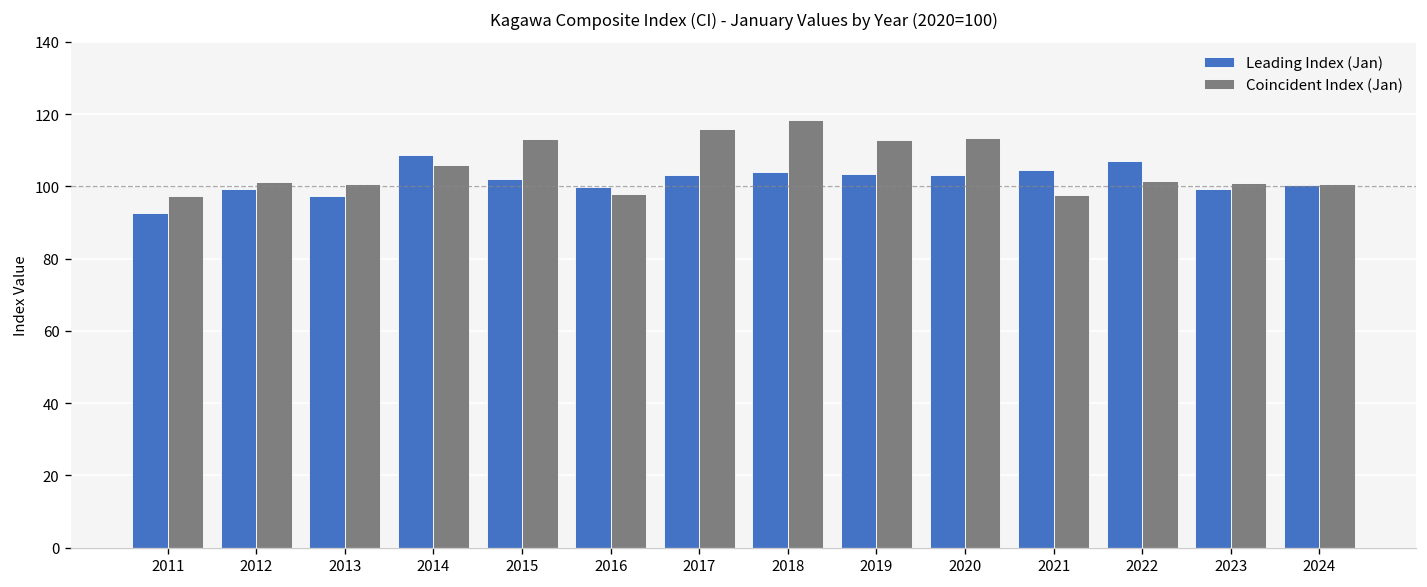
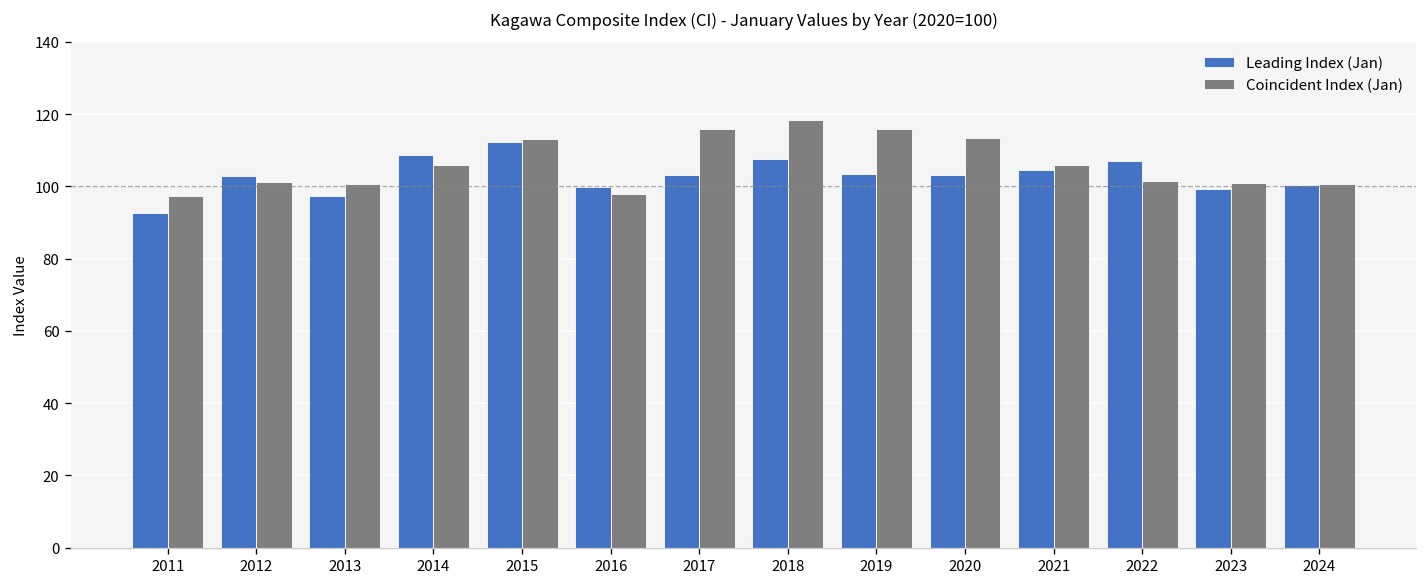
Leading Index (Jan), 2012: 99 -> 103
Leading Index (Jan), 2015: 102 -> 112
Leading Index (Jan), 2018: 104 -> 108
Coincident Index (Jan), 2019: 113 -> 116
Coincident Index (Jan), 2021: 98 -> 106
